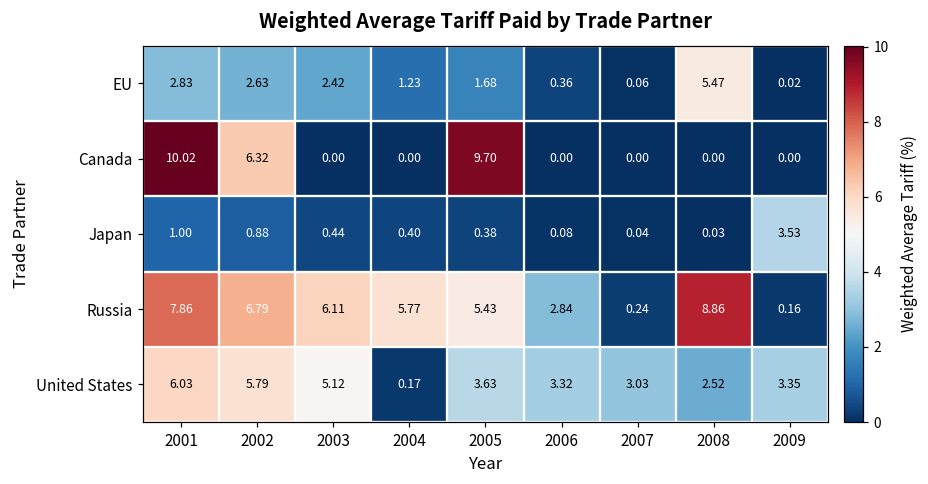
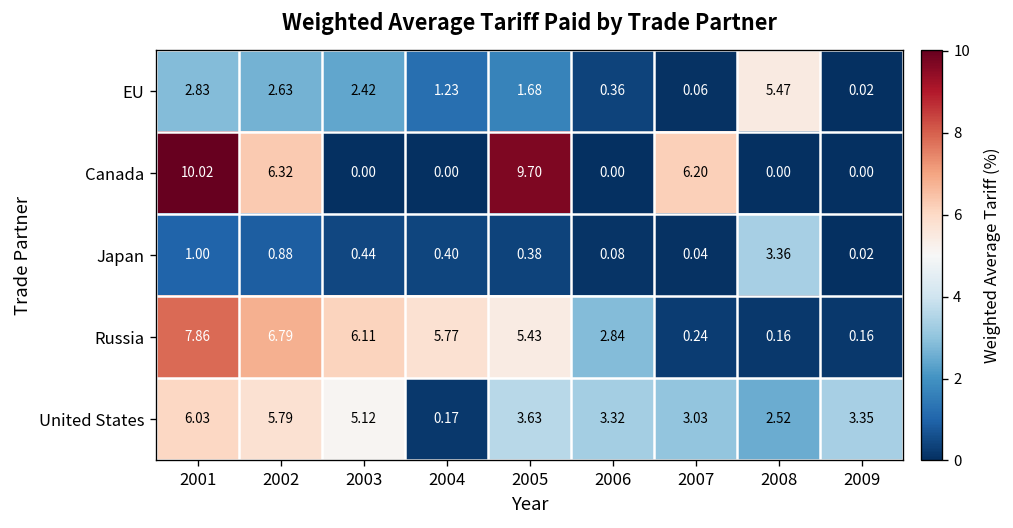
Canada, 2007: 0.00 -> 6.20
Japan, 2008: 0.03 -> 3.36
Japan, 2009: 3.53 -> 0.02
Russia, 2008: 8.86 -> 0.16
